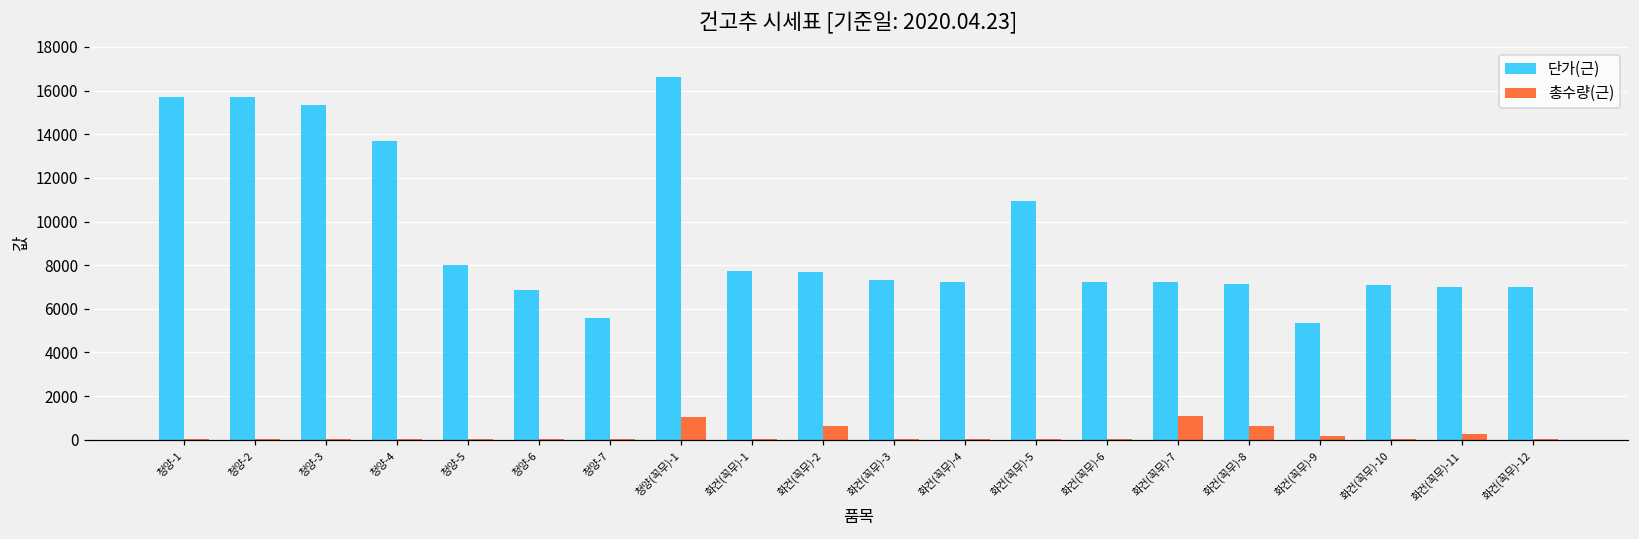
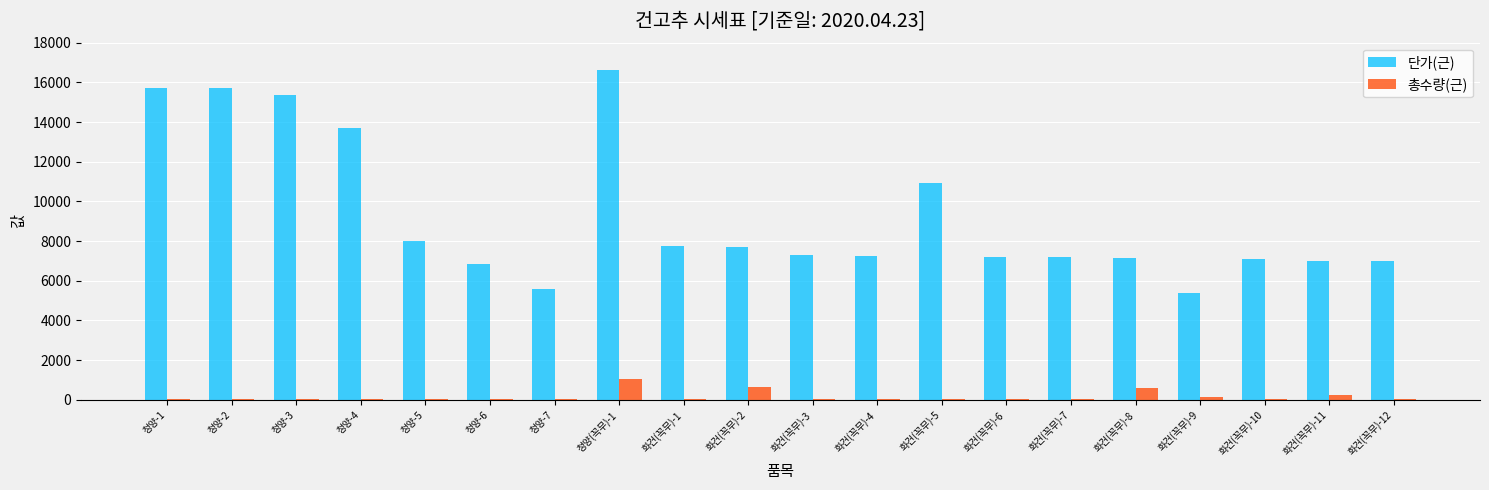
총수량(근), 화건(꼭무)-7: 1100 -> 0
